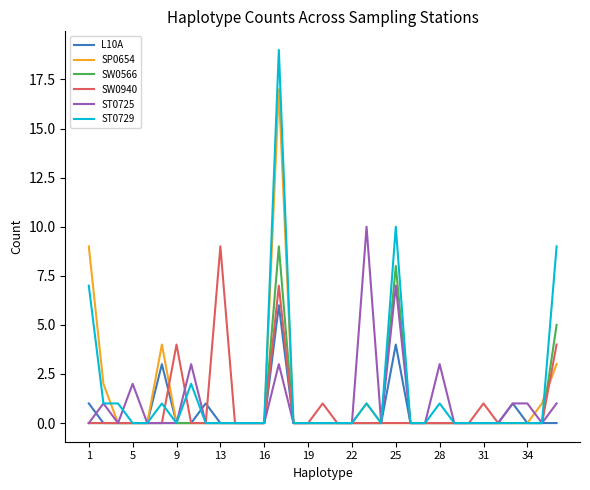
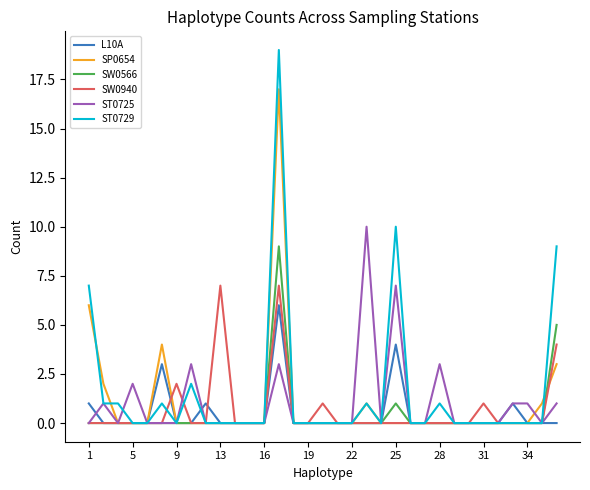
SP0654, 1: 9 -> 6
SW0940, 9: 4 -> 2
SW0940, 13: 9 -> 7
SW0566, 25: 8 -> 1
